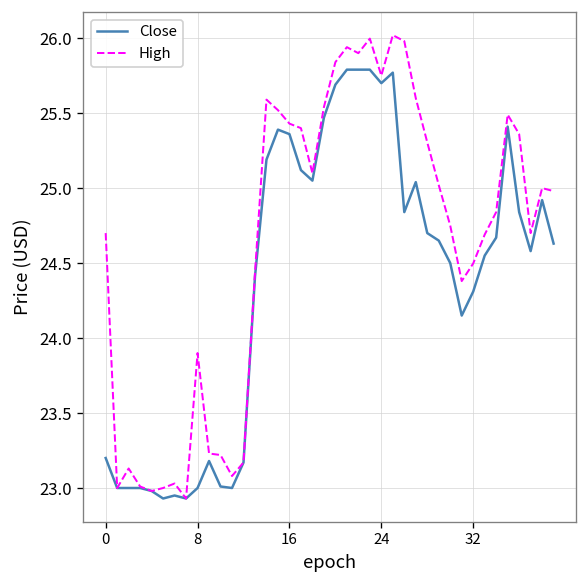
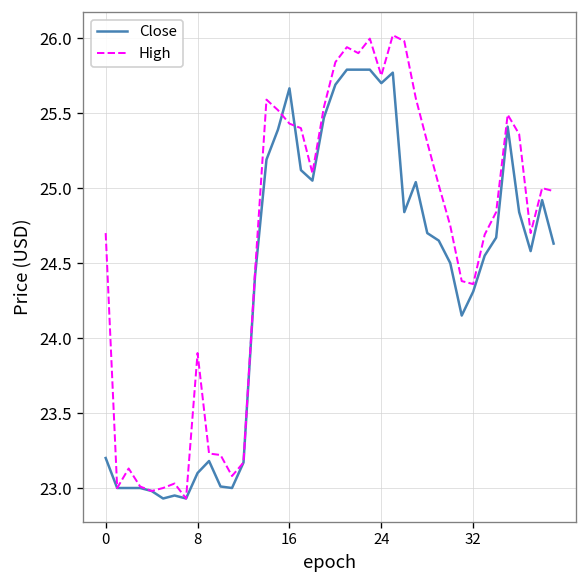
Close, 8: 23.0 -> 23.1
Close, 16: 25.36 -> 25.67
High, 32: 24.50 -> 24.36
